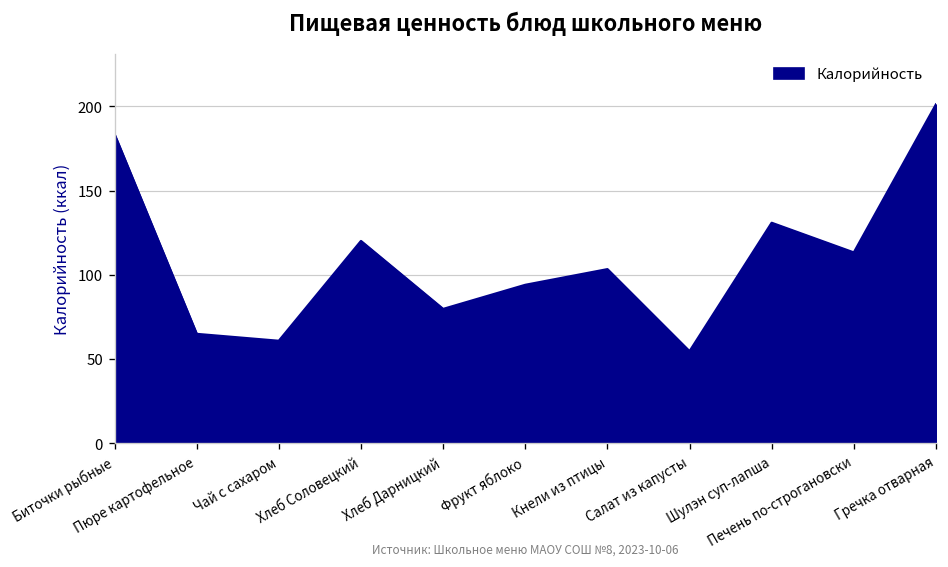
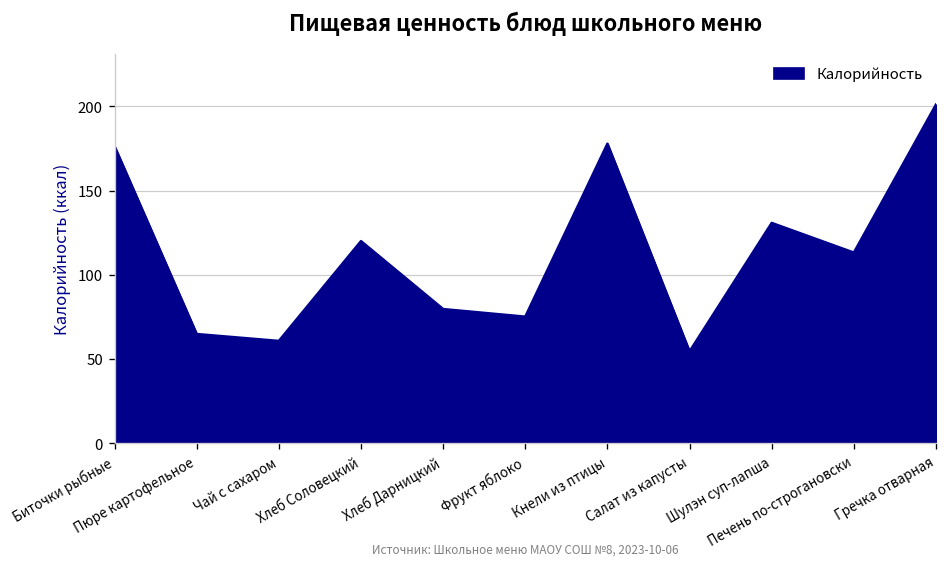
Биточки рыбные: 183 -> 176
Фрукт яблоко: 94 -> 75
Кнели из птицы: 103 -> 178
